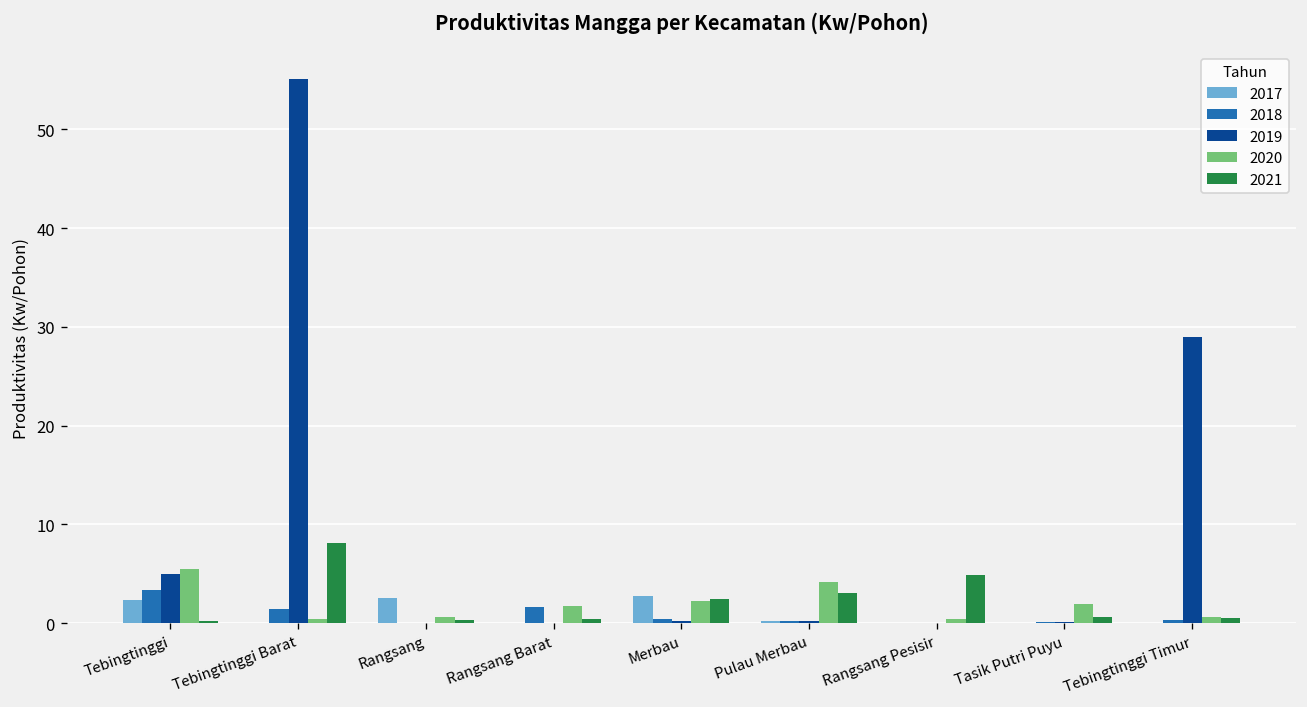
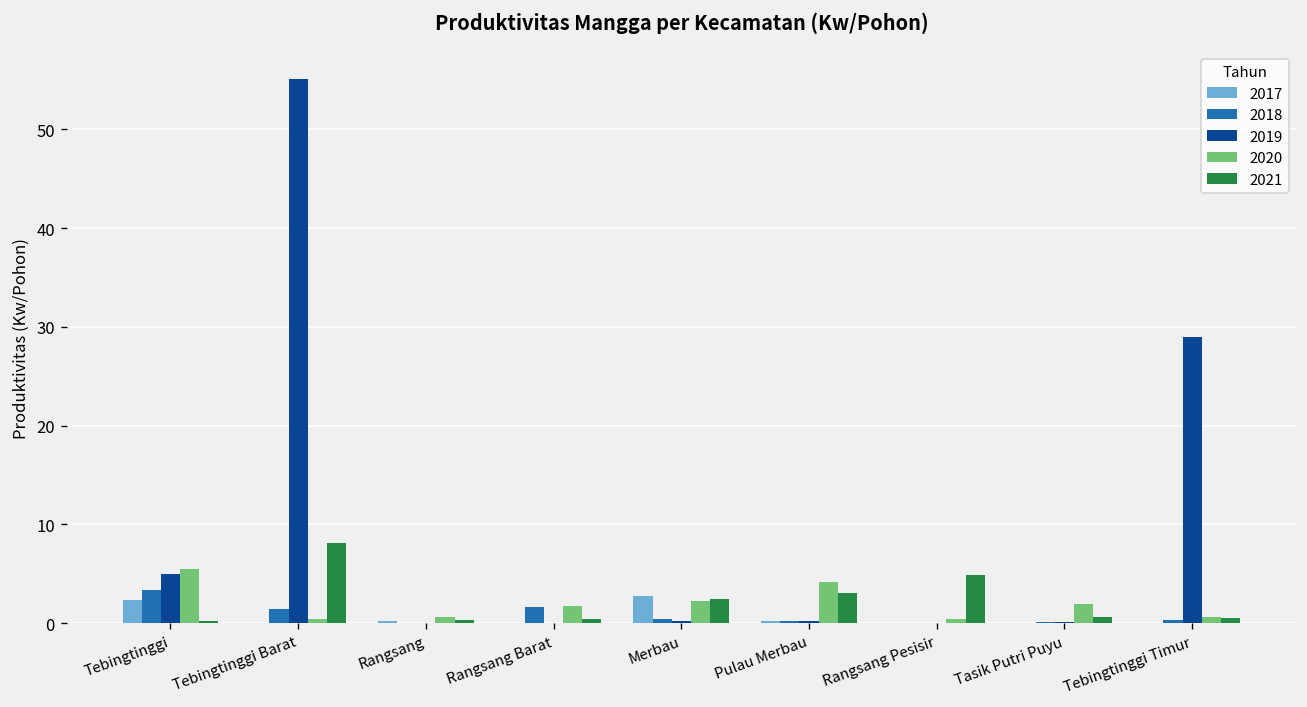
2017, Rangsang: 3 -> 0
